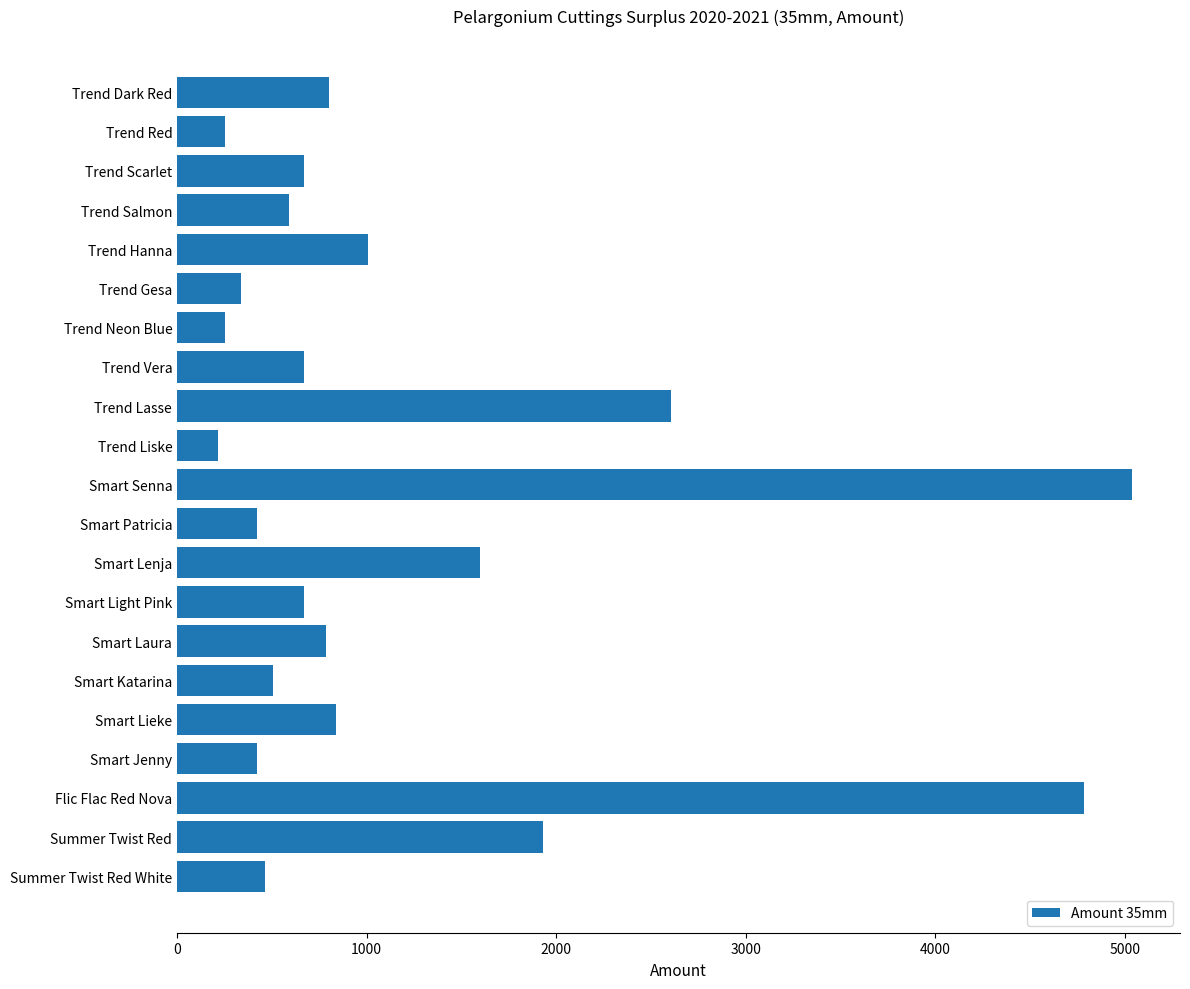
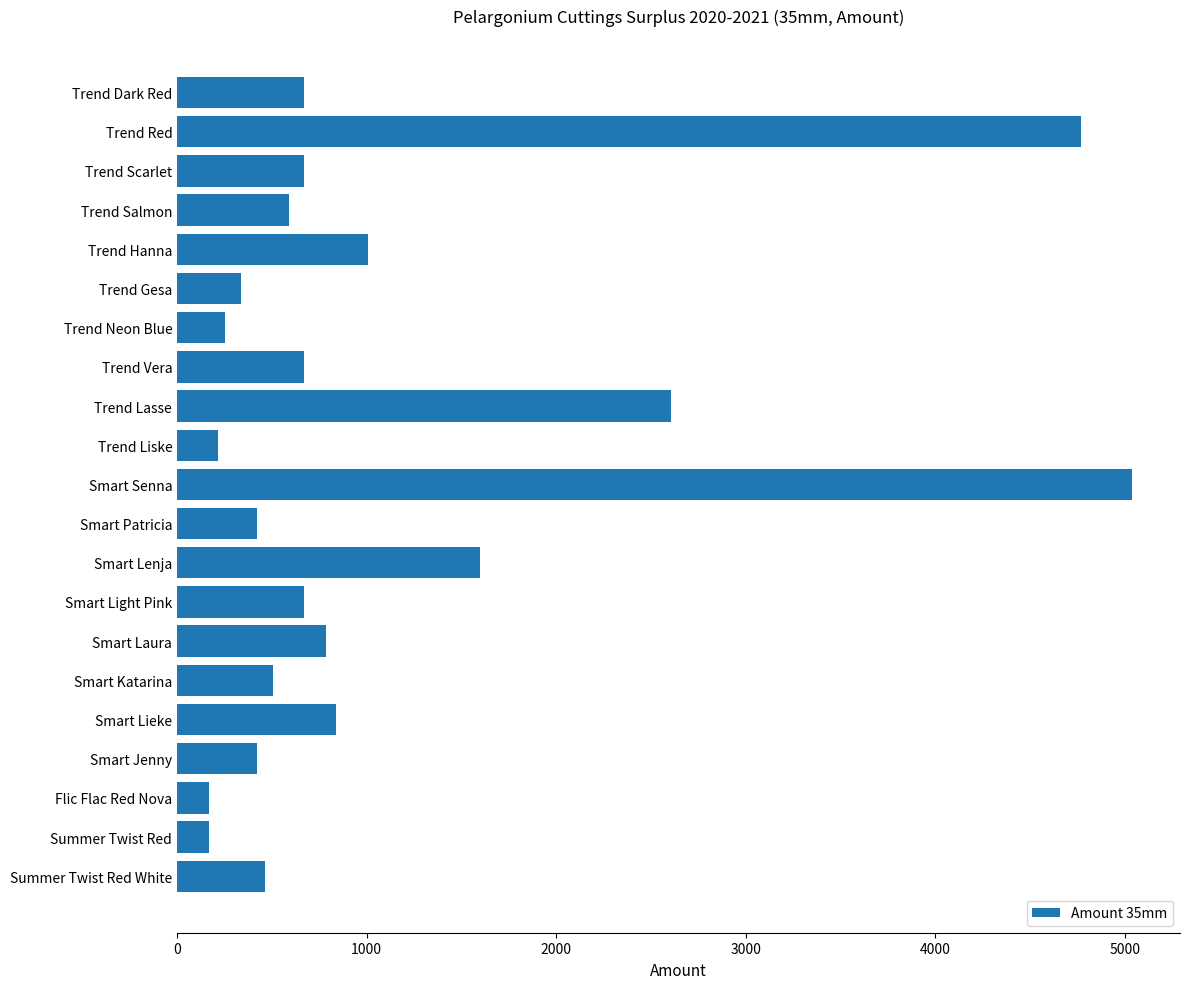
Trend Dark Red: 800 -> 670
Trend Red: 250 -> 4770
Flic Flac Red Nova: 4790 -> 170
Summer Twist Red: 1930 -> 170
